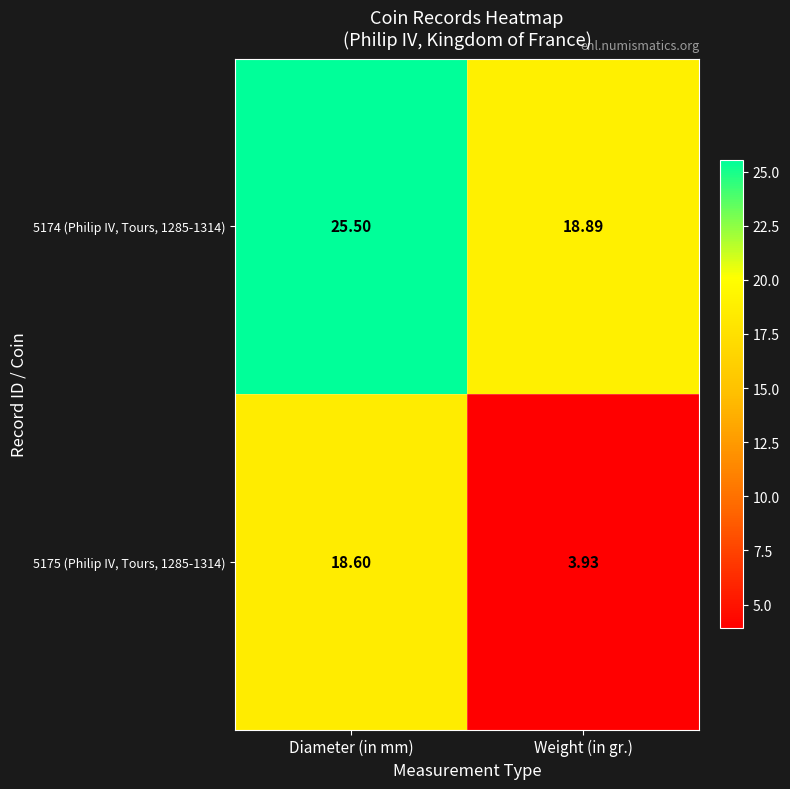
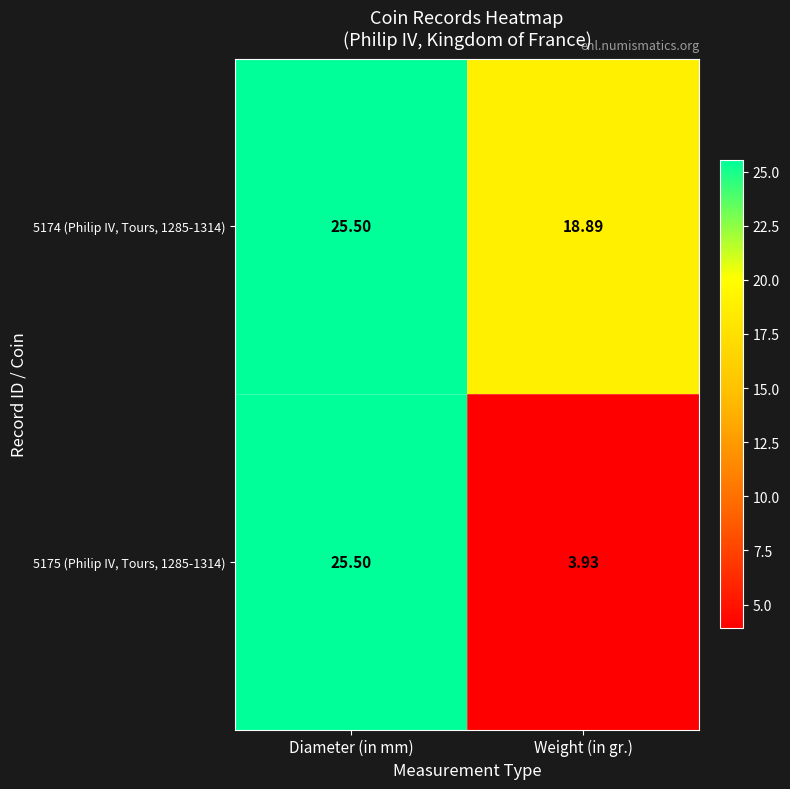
5175 (Philip IV, Tours, 1285-1314), Diameter (in mm): 18.60 -> 25.50
